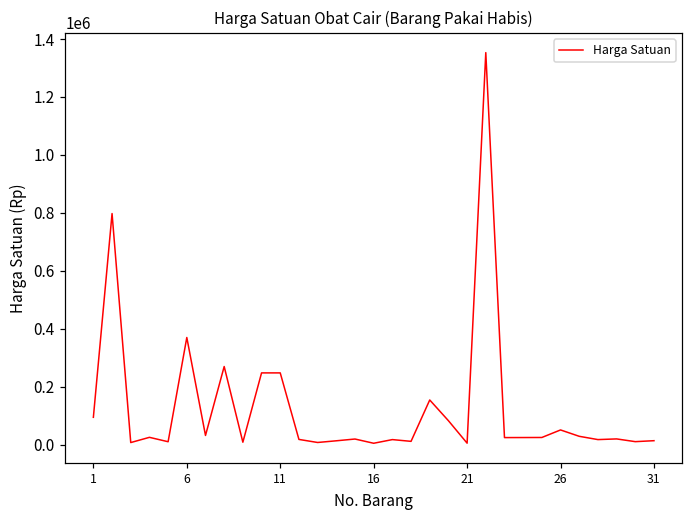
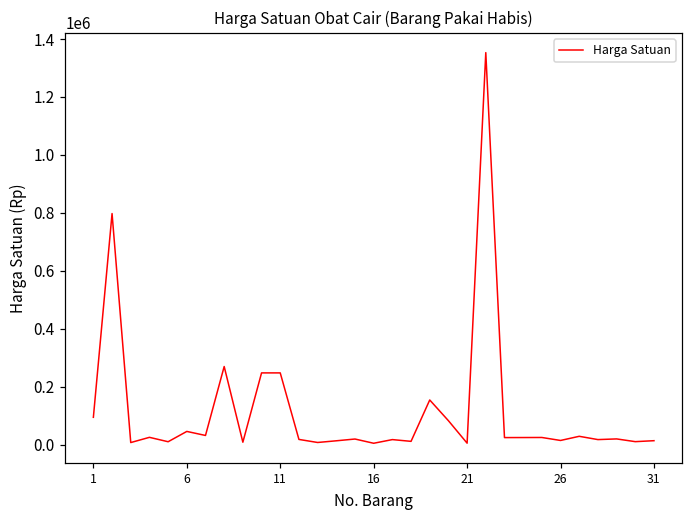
6: 370000 -> 50000
26: 50000 -> 10000
